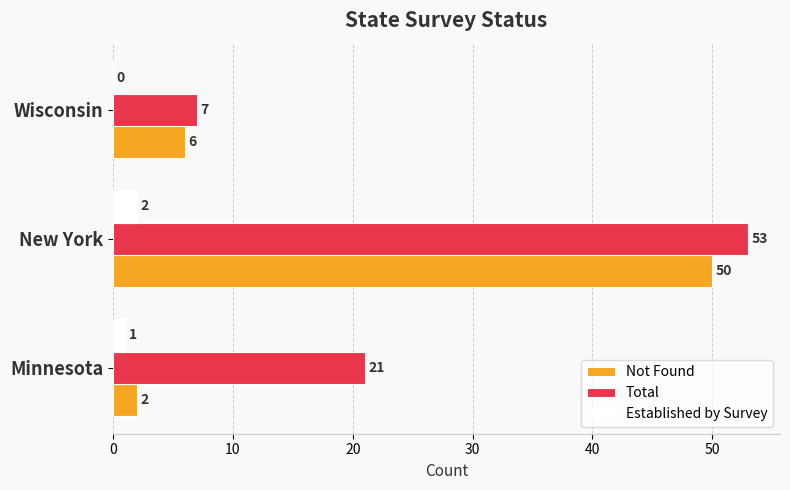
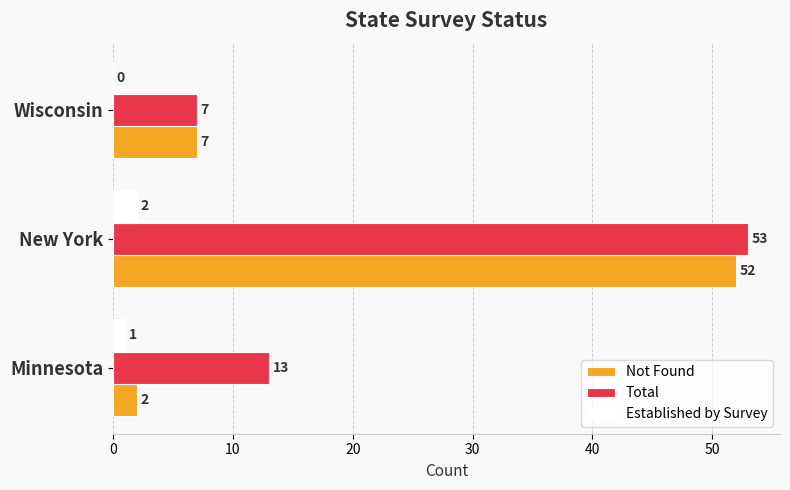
Not Found, Wisconsin: 6 -> 7
Not Found, New York: 50 -> 52
Total, Minnesota: 21 -> 13
